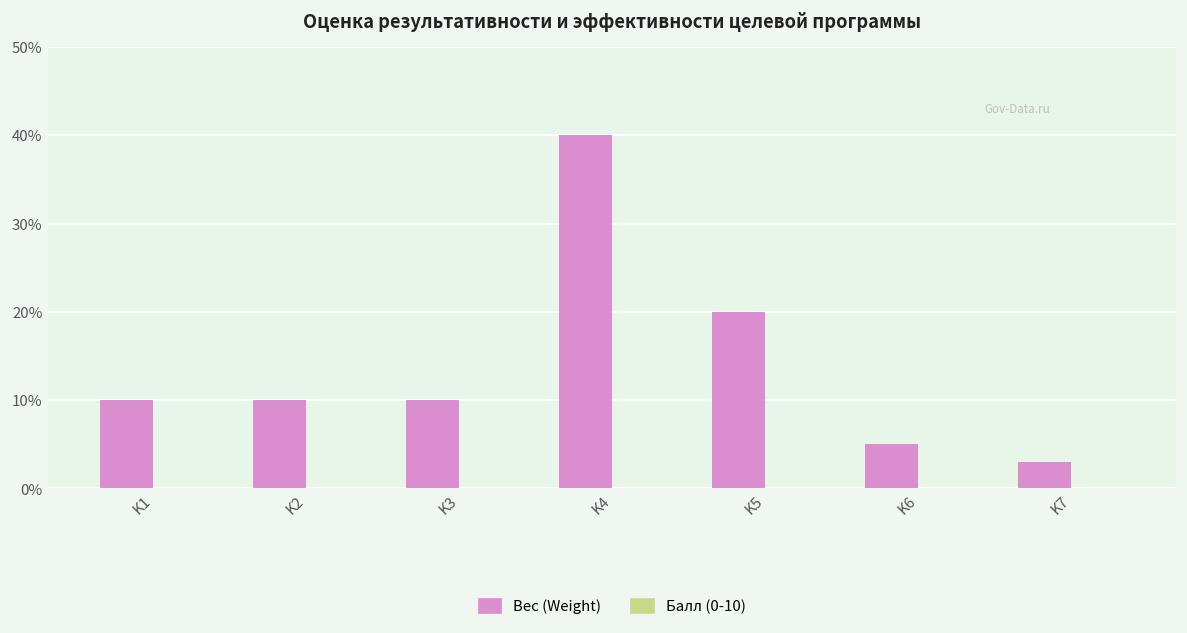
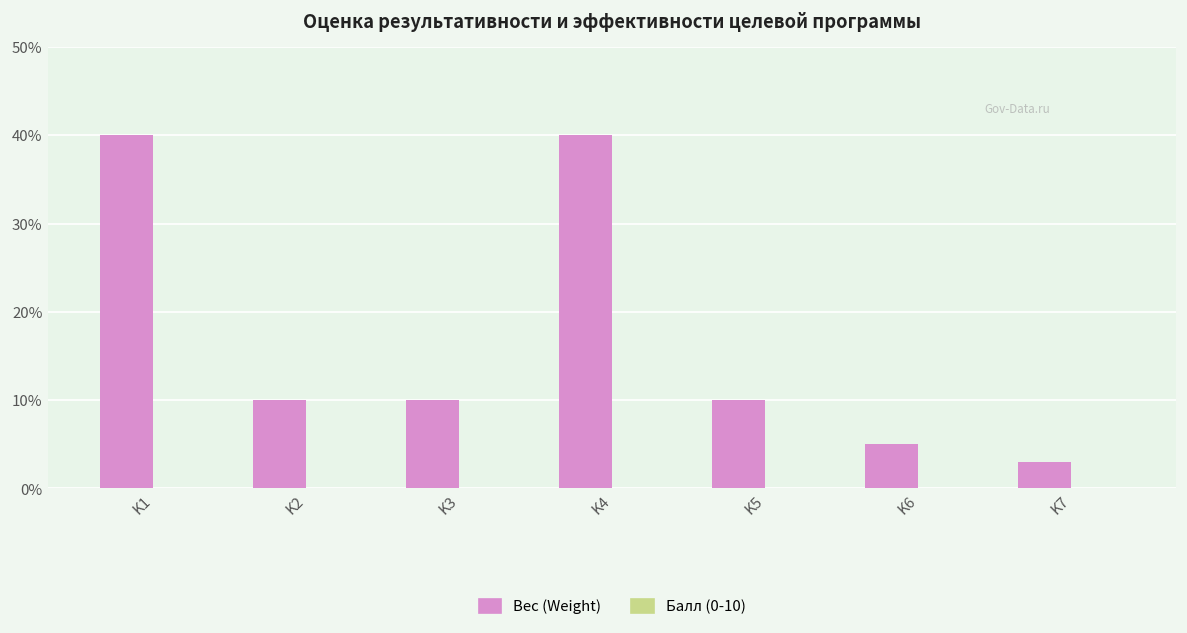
Вес (Weight), K1: 10% -> 40%
Вес (Weight), K5: 20% -> 10%
